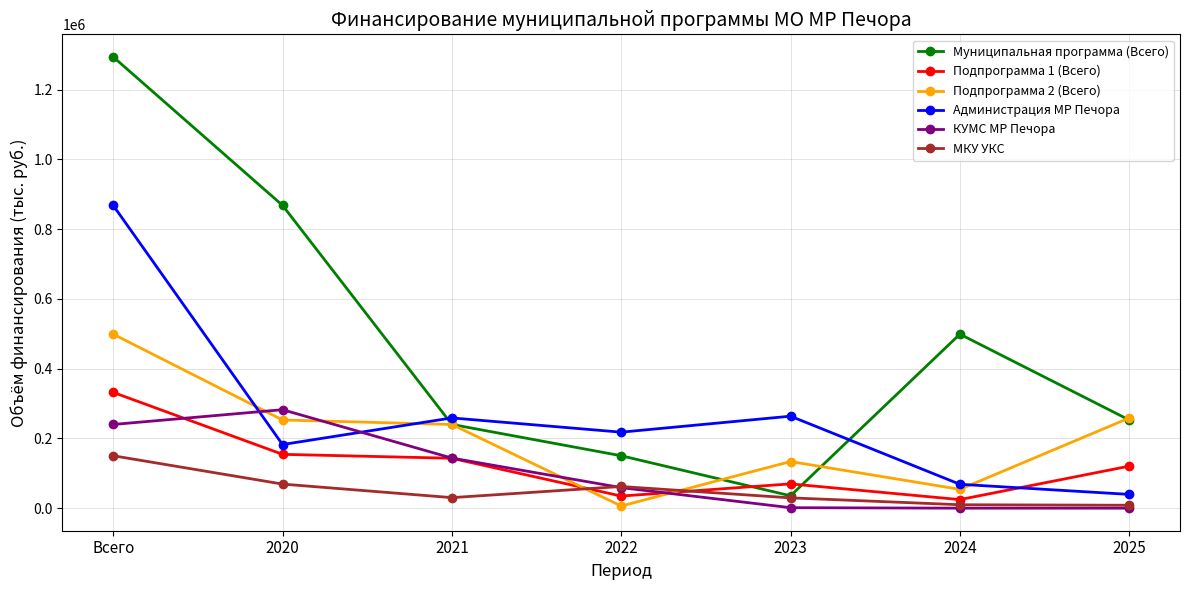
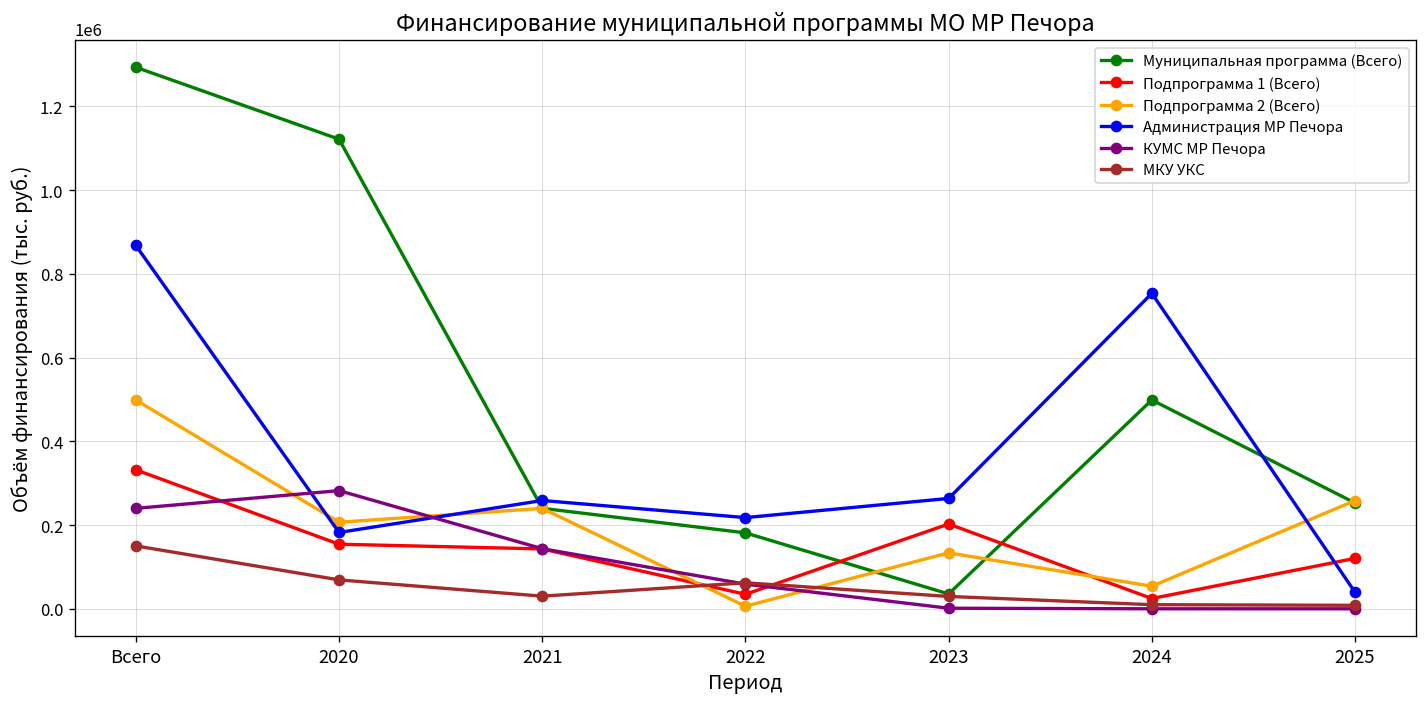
Муниципальная программа (Всего), 2020: 870000 -> 1120000
Подпрограмма 2 (Всего), 2020: 250000 -> 210000
Муниципальная программа (Всего), 2022: 150000 -> 180000
Подпрограмма 1 (Всего), 2023: 70000 -> 200000
Администрация МР Печора, 2024: 70000 -> 750000
